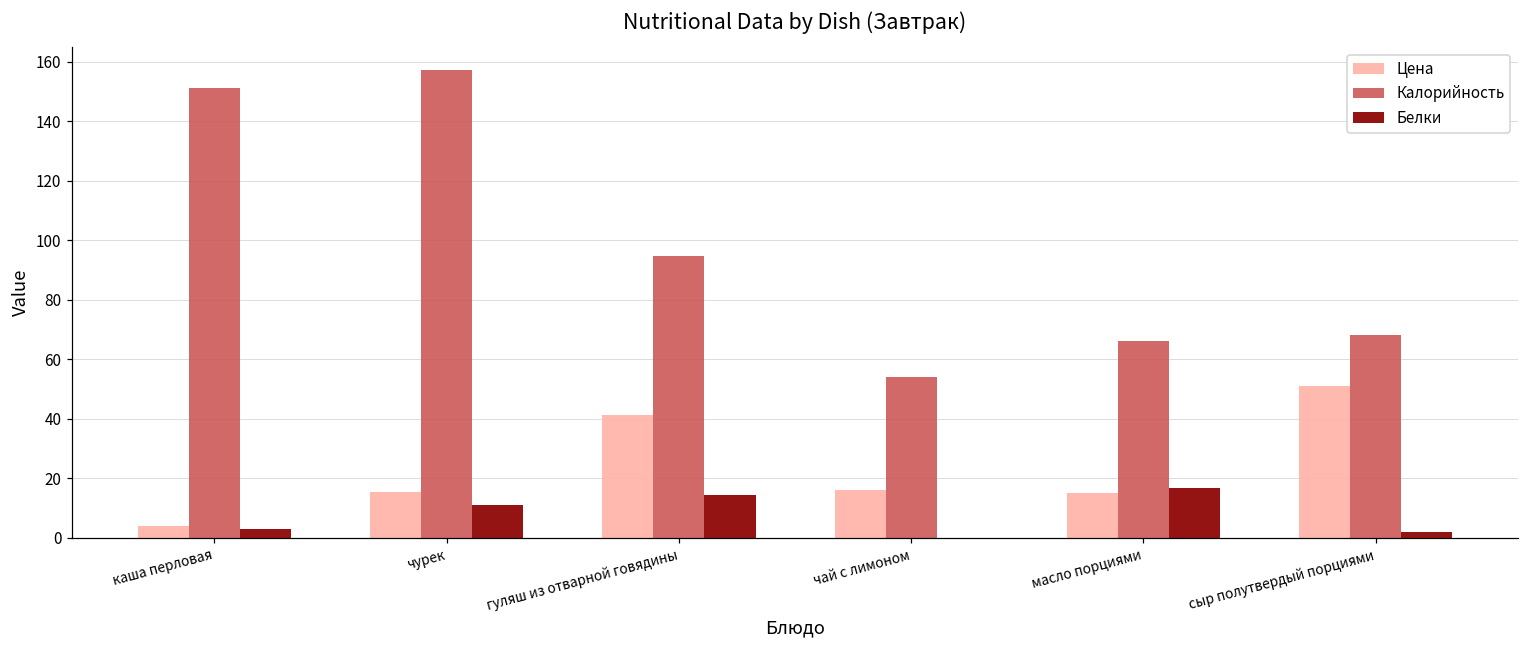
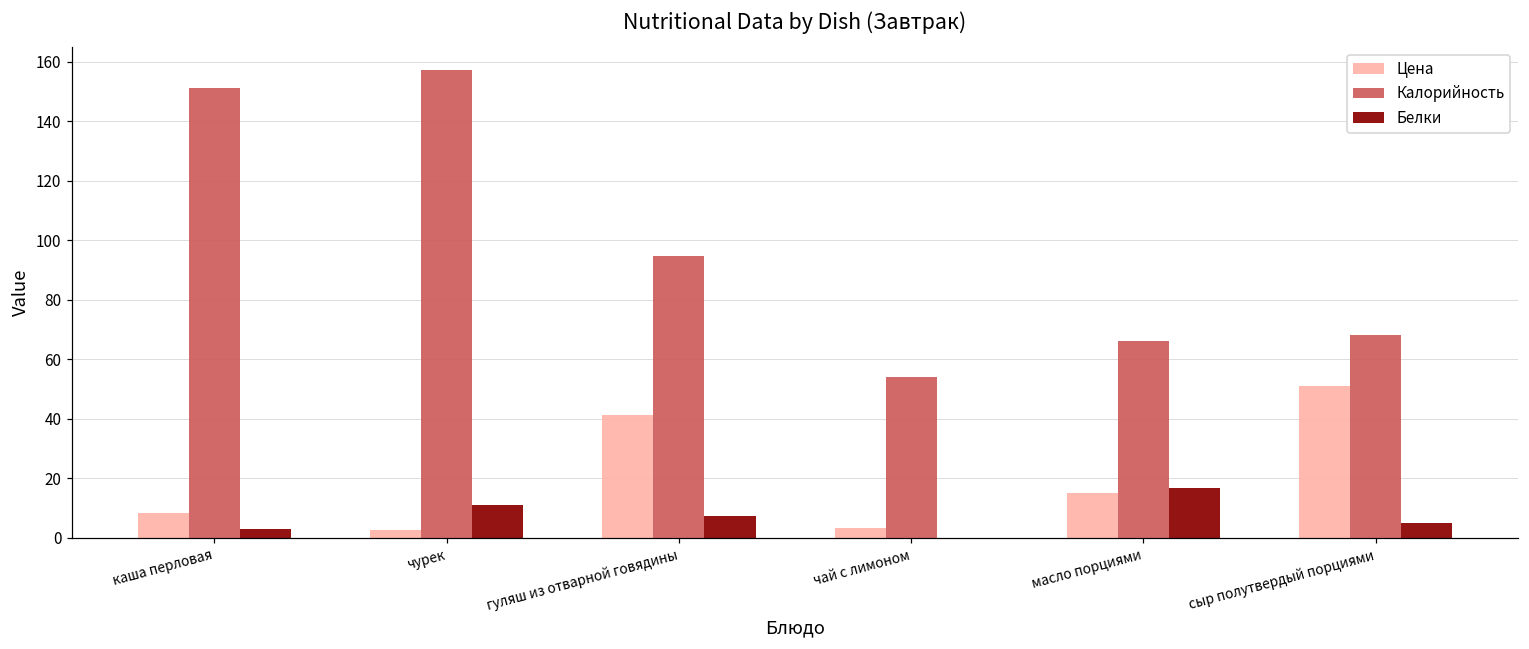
Цена, каша перловая: 4 -> 8
Цена, чурек: 15 -> 3
Белки, гуляш из отварной говядины: 14 -> 7
Цена, чай с лимоном: 16 -> 3
Белки, сыр полутвердый порциями: 2 -> 5
